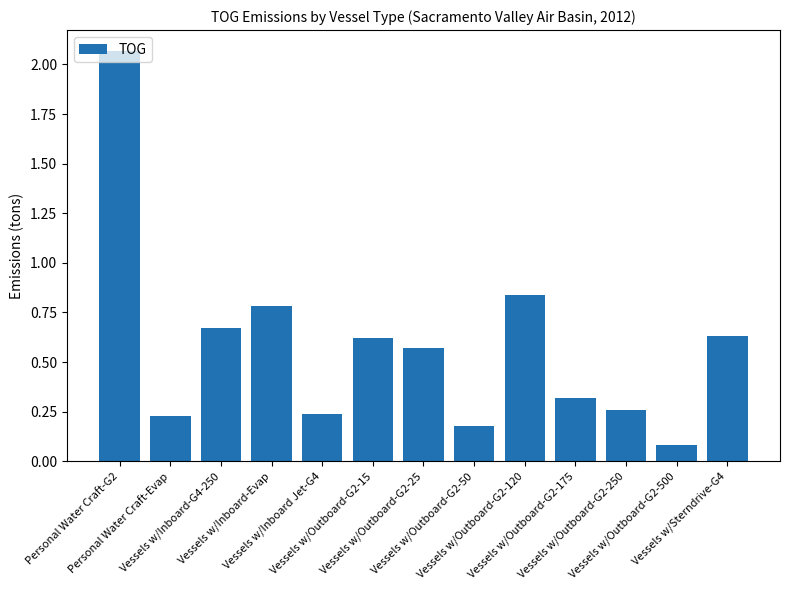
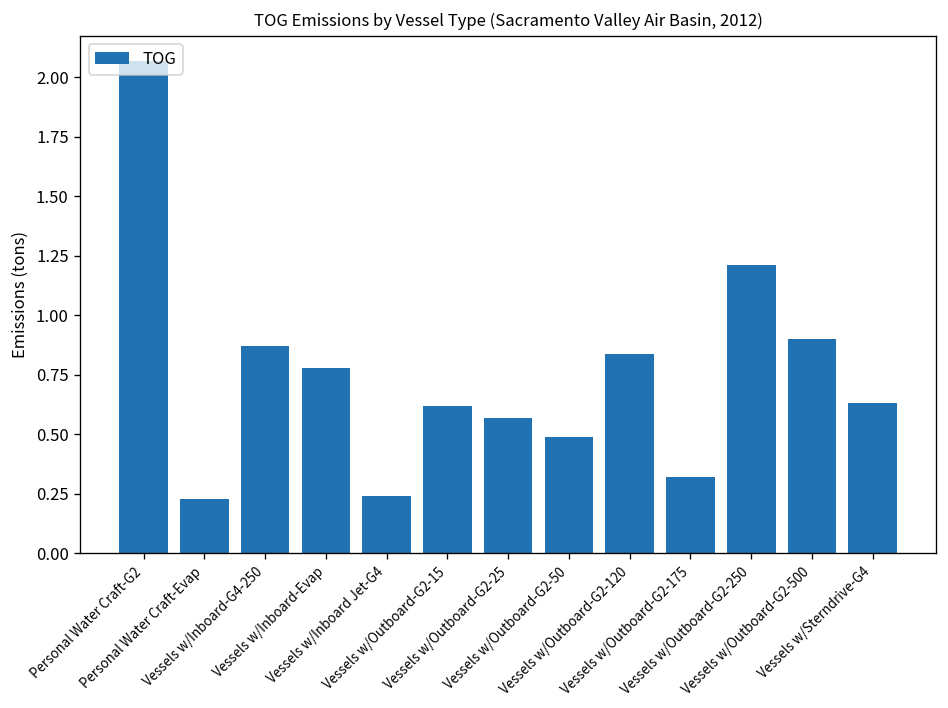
Vessels w/Inboard-G4-250: 0.67 -> 0.87
Vessels w/Outboard-G2-50: 0.18 -> 0.49
Vessels w/Outboard-G2-250: 0.26 -> 1.21
Vessels w/Outboard-G2-500: 0.08 -> 0.90
